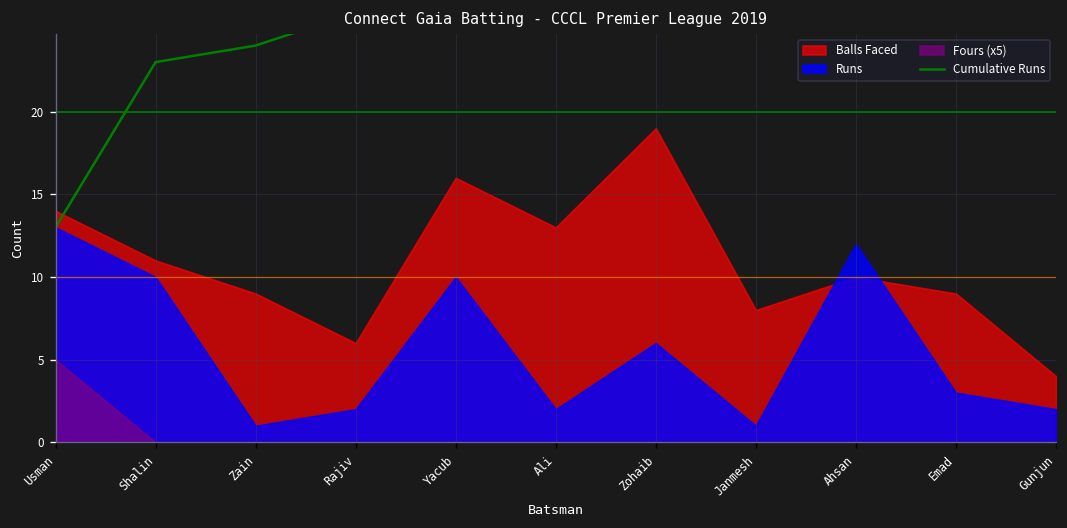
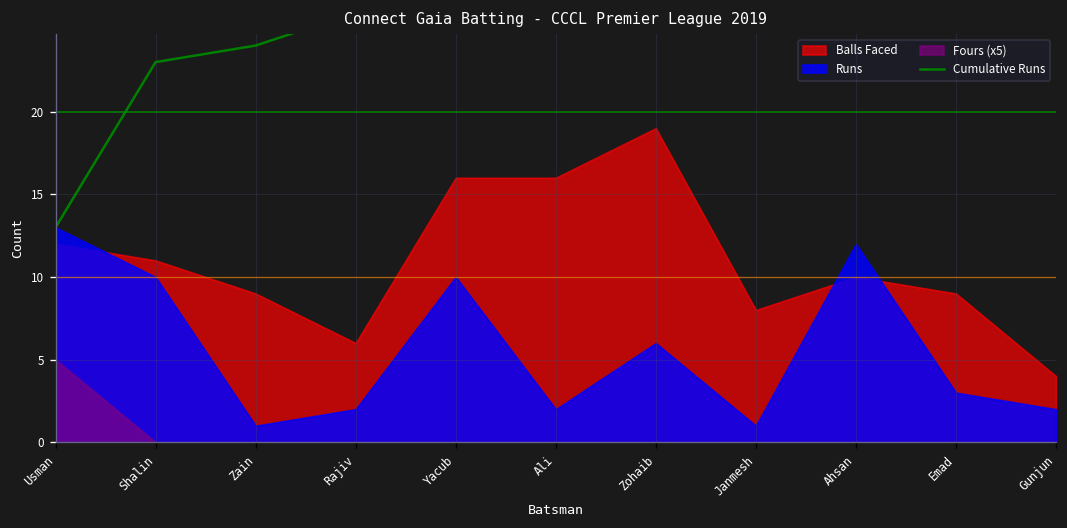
Balls Faced, Usman: 14 -> 12
Balls Faced, Ali: 13 -> 16
